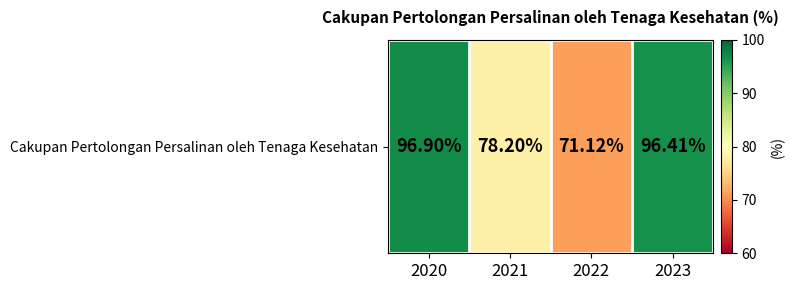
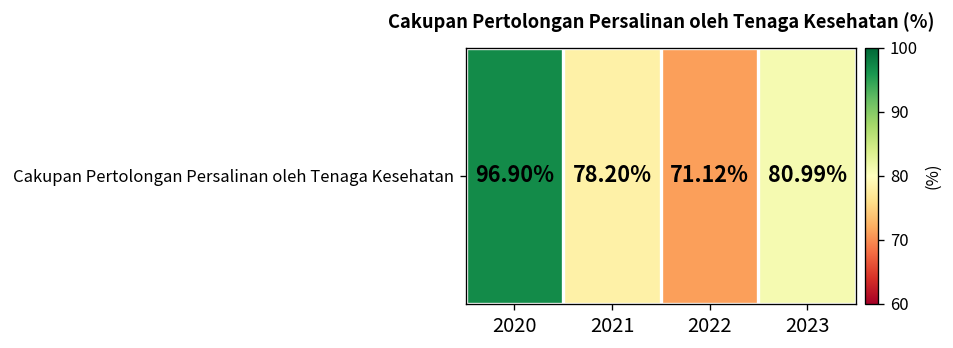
Cakupan Pertolongan Persalinan oleh Tenaga Kesehatan, 2023: 96.41% -> 80.99%
